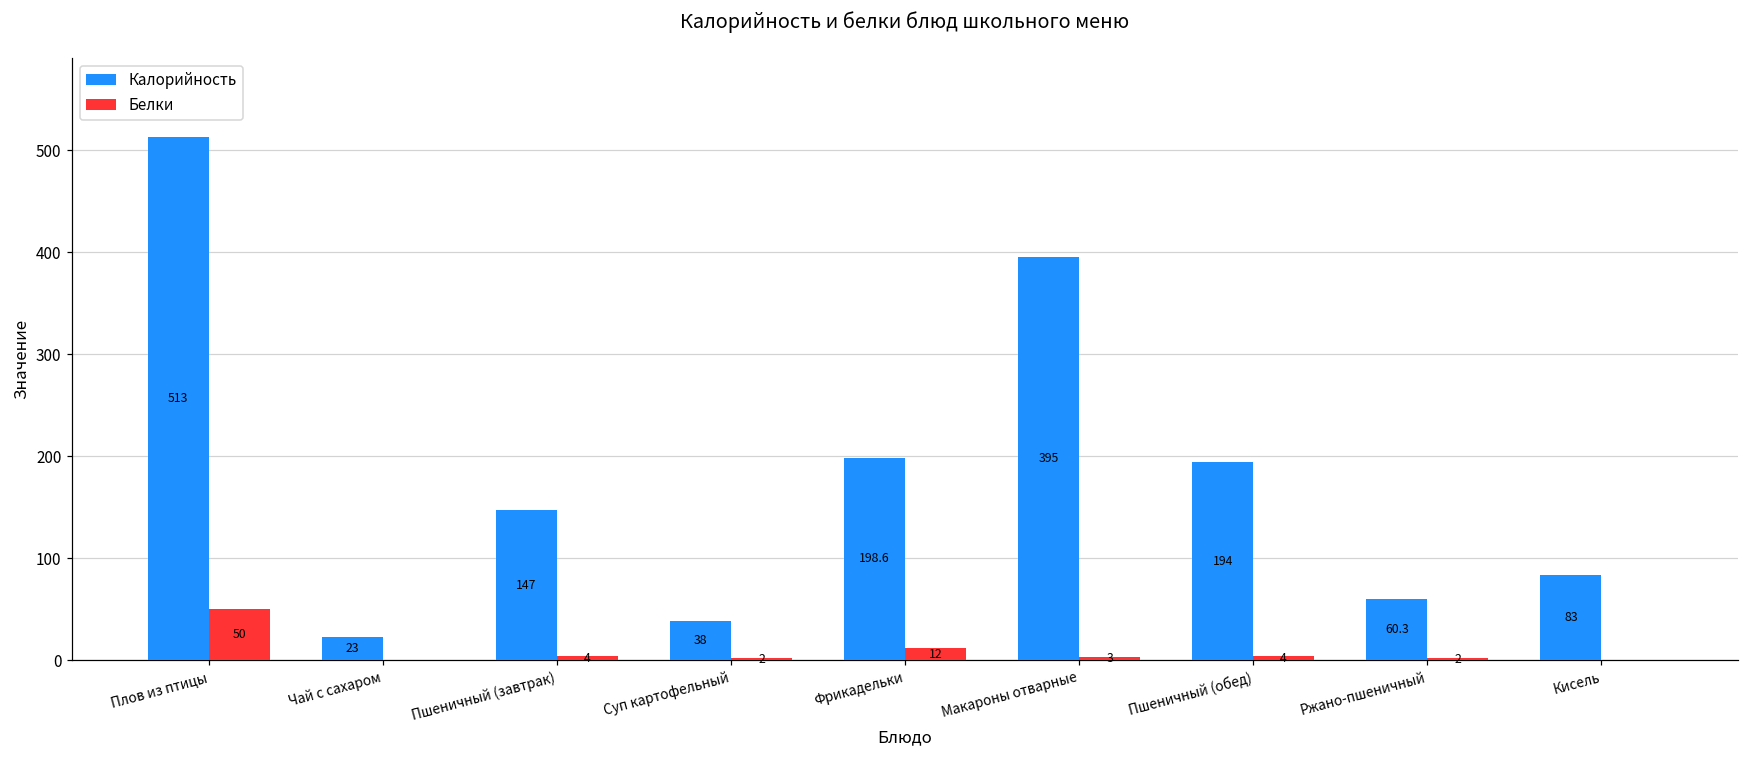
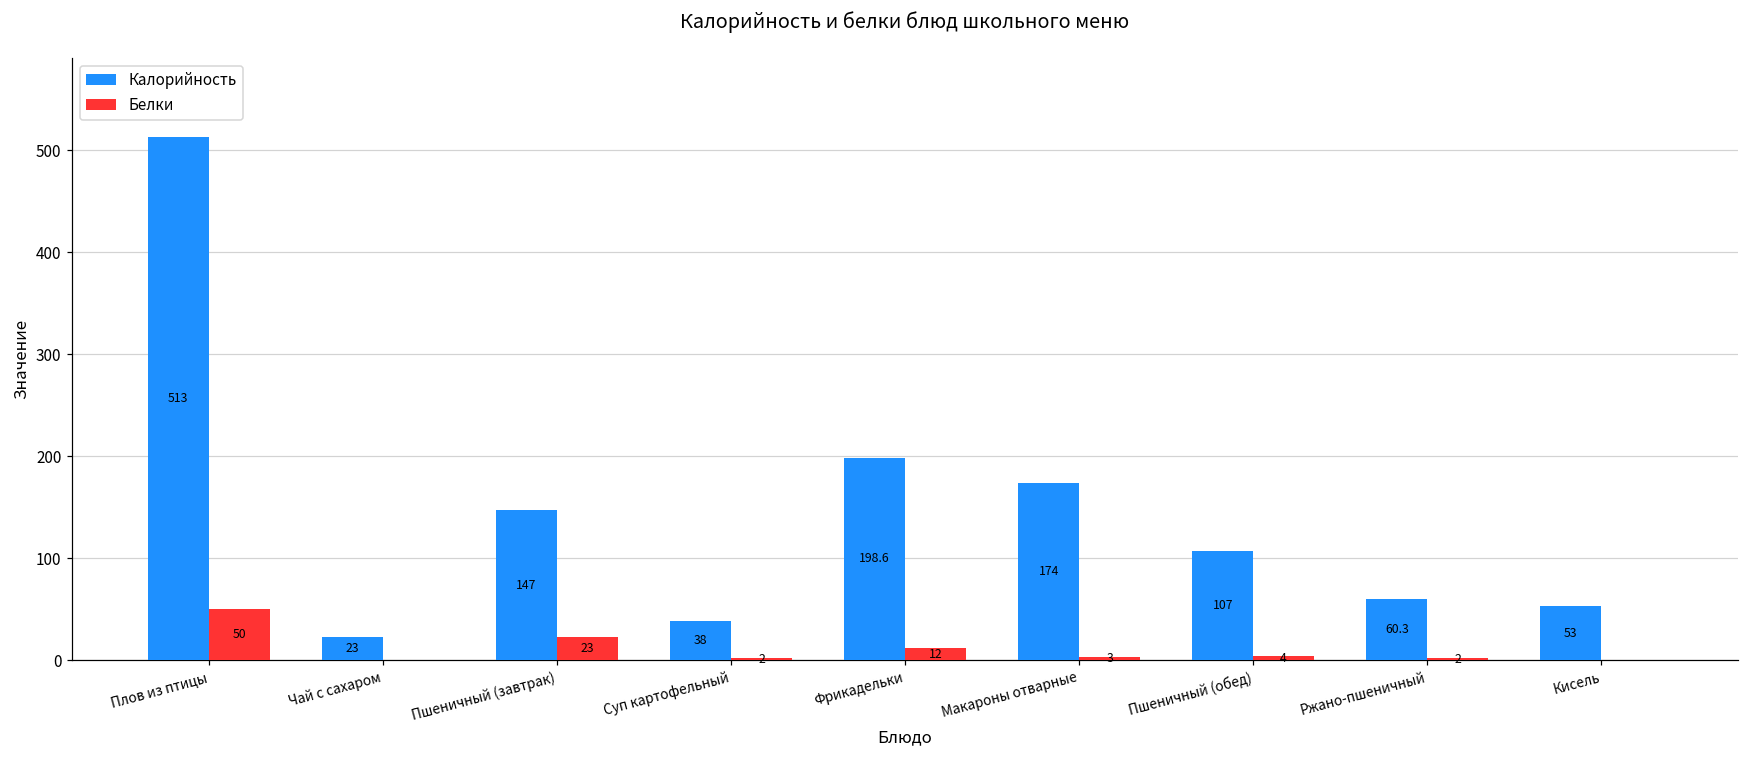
Белки, Пшеничный (завтрак): 4 -> 23
Калорийность, Макароны отварные: 395 -> 174
Калорийность, Пшеничный (обед): 194 -> 107
Калорийность, Кисель: 83 -> 53
